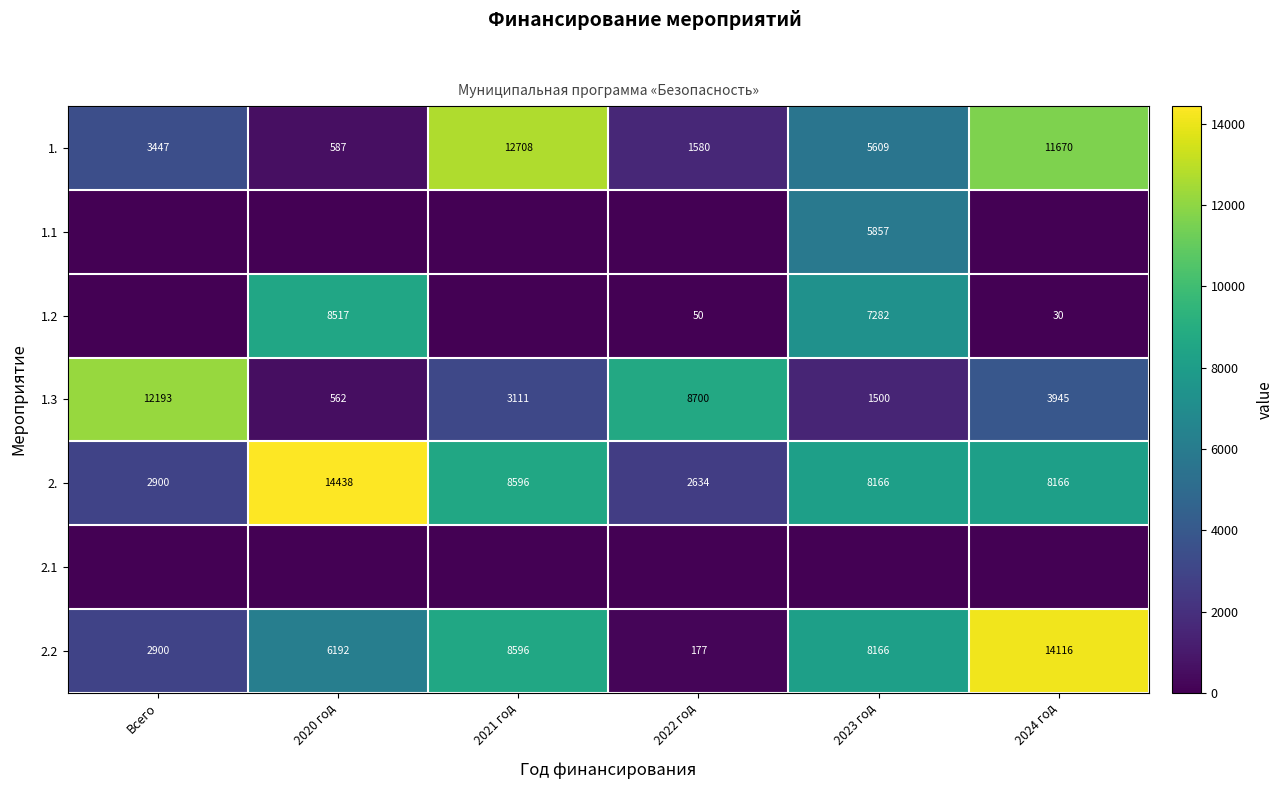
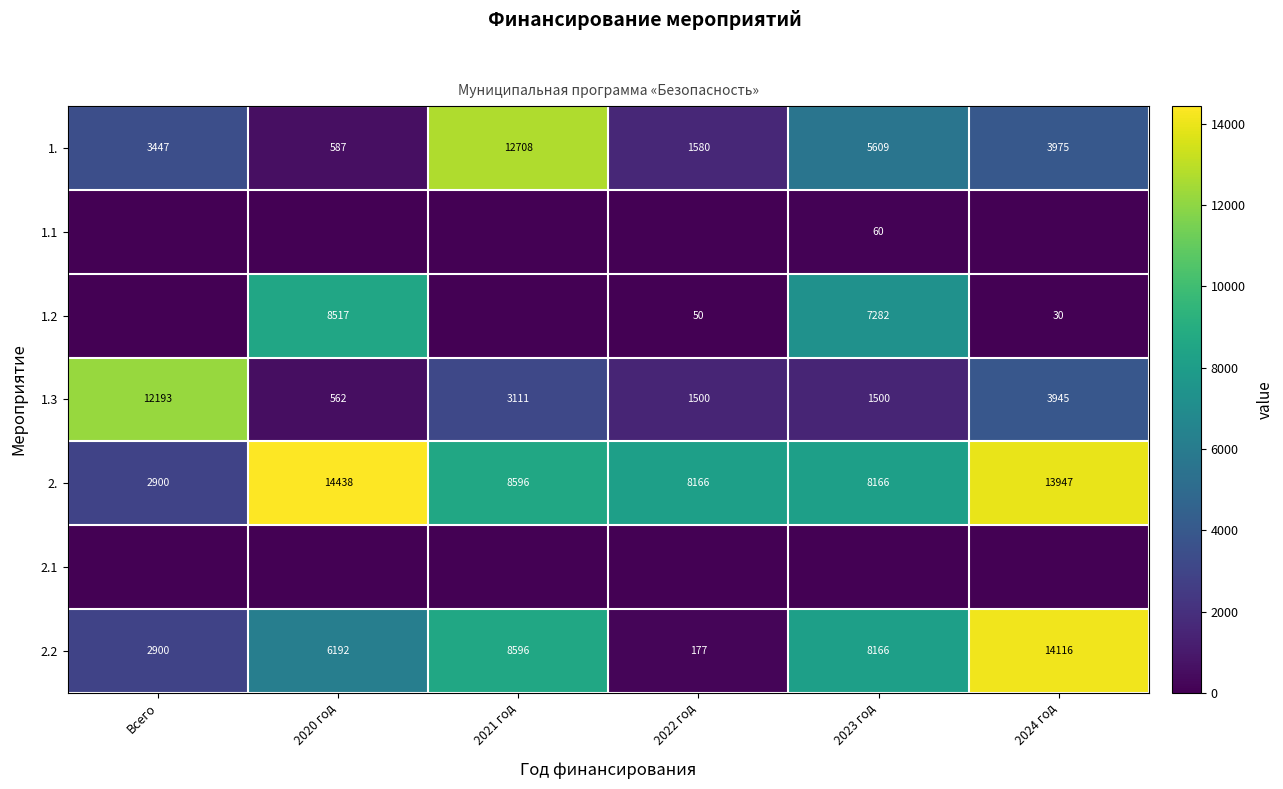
1., 2024 год: 11670 -> 3975
1.1, 2023 год: 5857 -> 60
1.3, 2022 год: 8700 -> 1500
2., 2022 год: 2634 -> 8166
2., 2024 год: 8166 -> 13947
